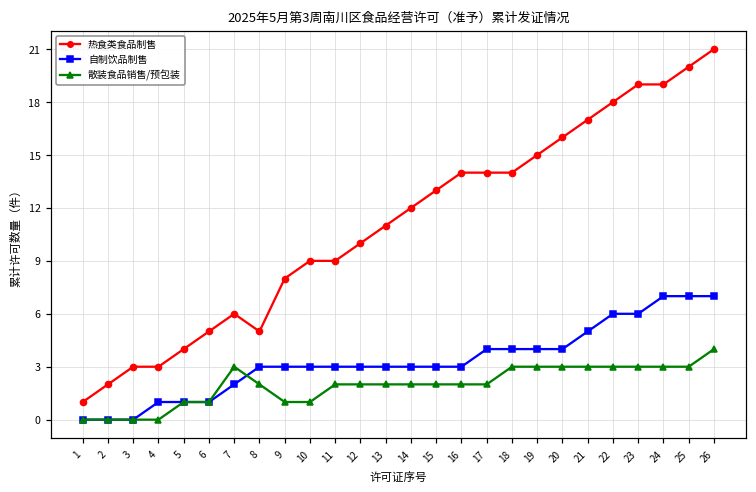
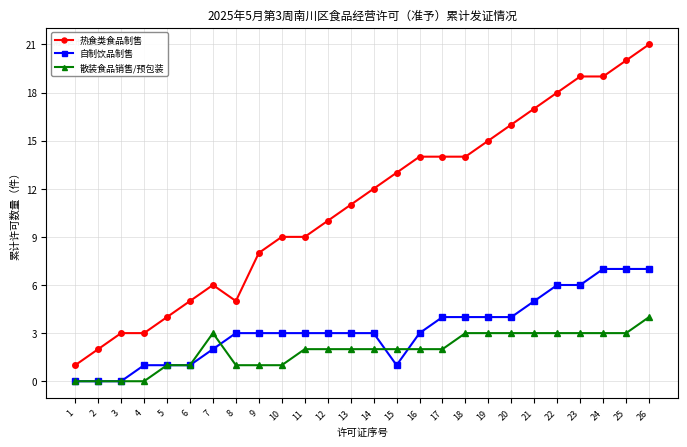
散装食品销售/预包装, 8: 2 -> 1
自制饮品制售, 15: 3 -> 1
